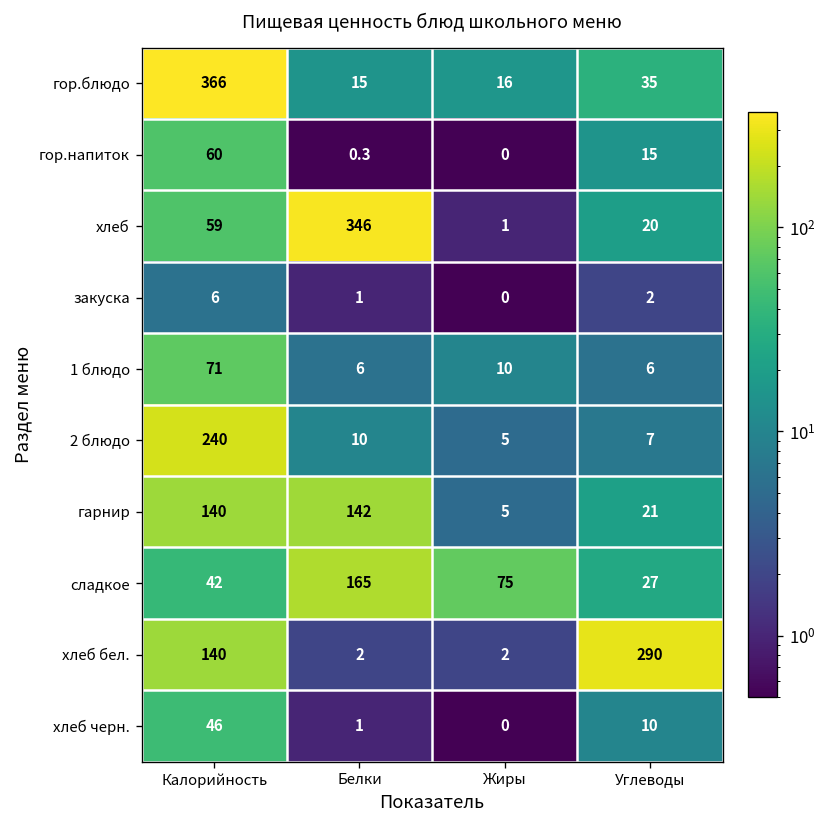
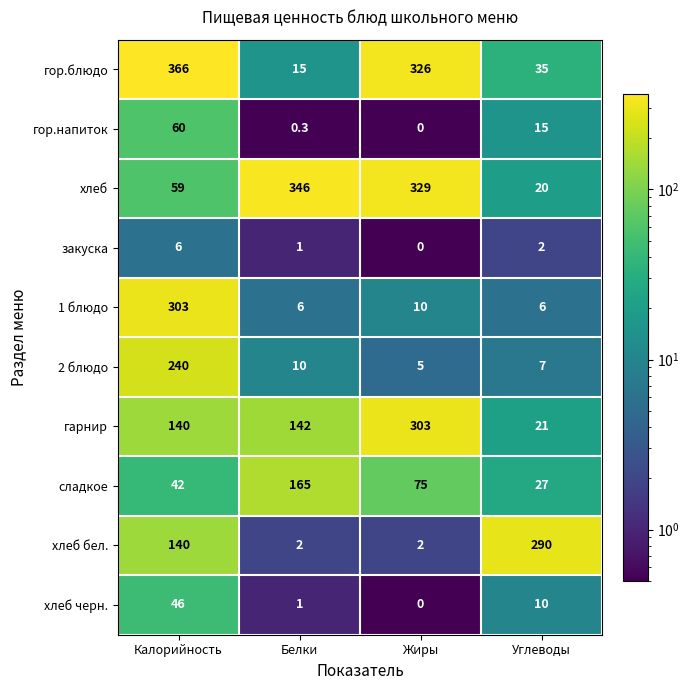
гор.блюдо, Жиры: 16 -> 326
хлеб, Жиры: 1 -> 329
1 блюдо, Калорийность: 71 -> 303
гарнир, Жиры: 5 -> 303
